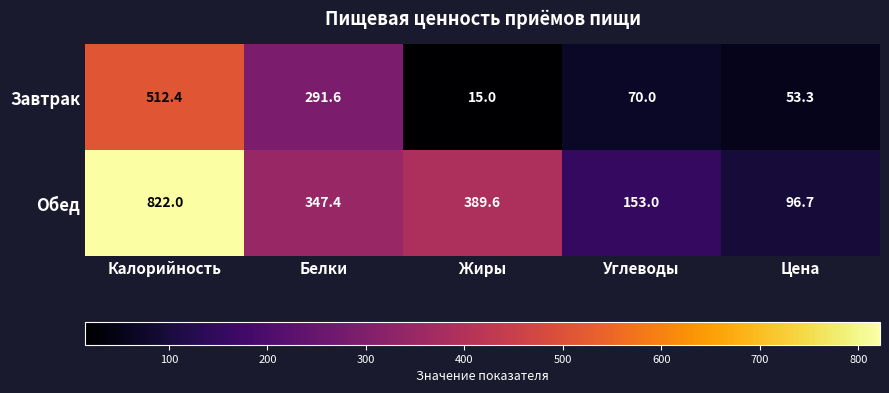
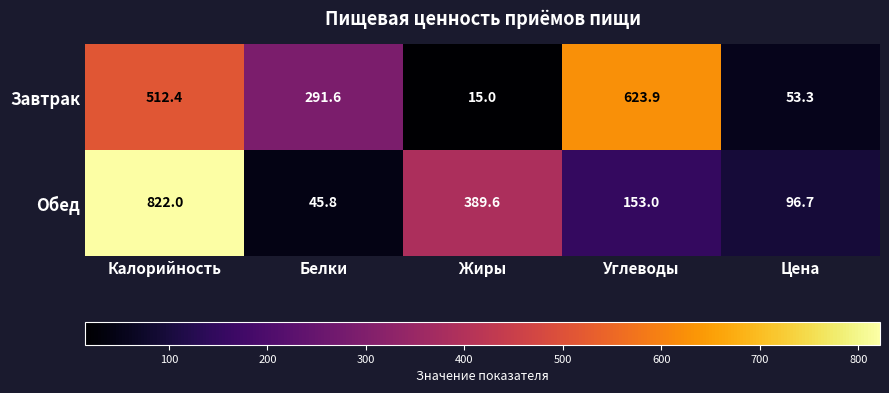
Завтрак, Углеводы: 70.0 -> 623.9
Обед, Белки: 347.4 -> 45.8
